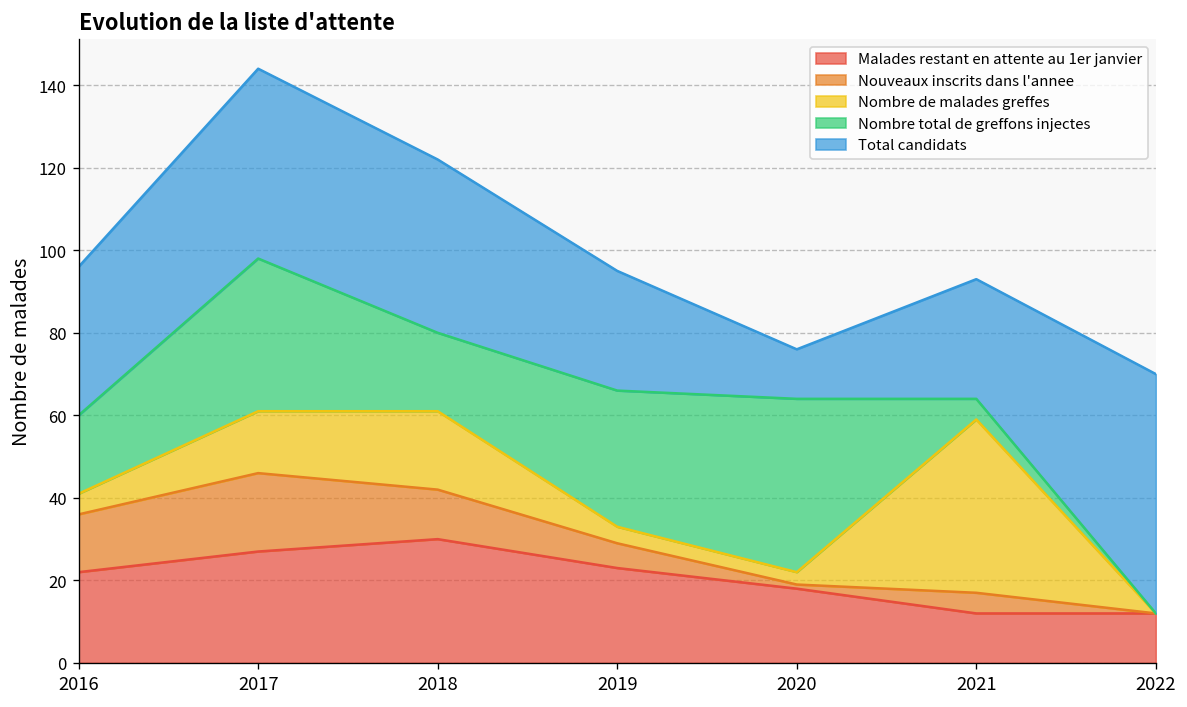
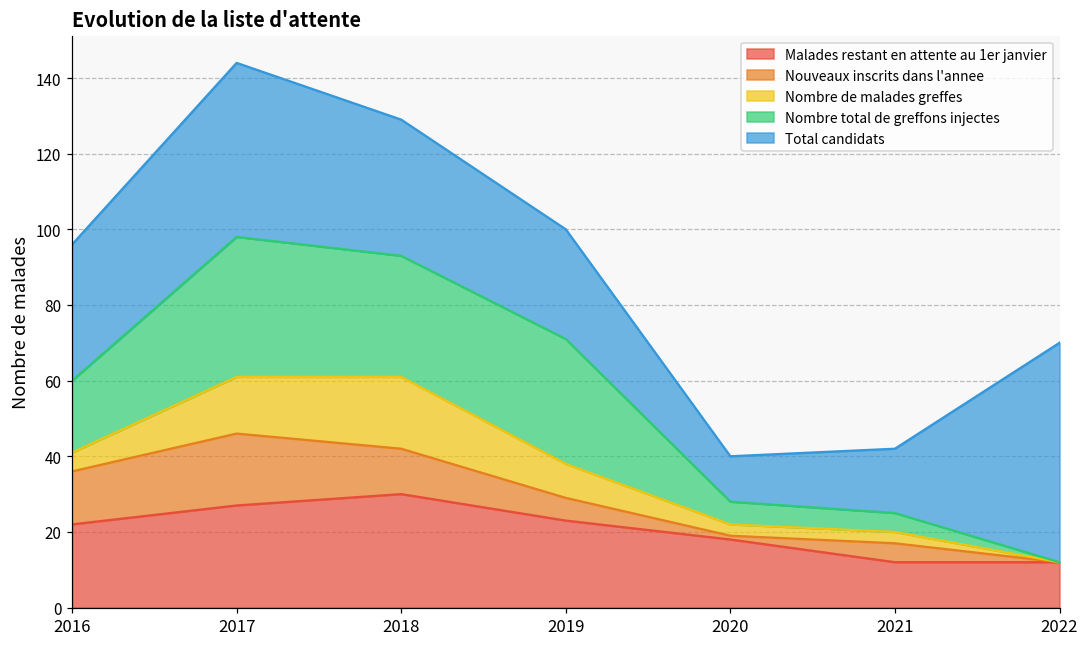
Nombre total de greffons injectes, 2018: 19 -> 32
Total candidats, 2018: 42 -> 36
Nombre de malades greffes, 2019: 4 -> 9
Nombre total de greffons injectes, 2020: 42 -> 6
Nombre de malades greffes, 2021: 42 -> 3
Total candidats, 2021: 29 -> 17
